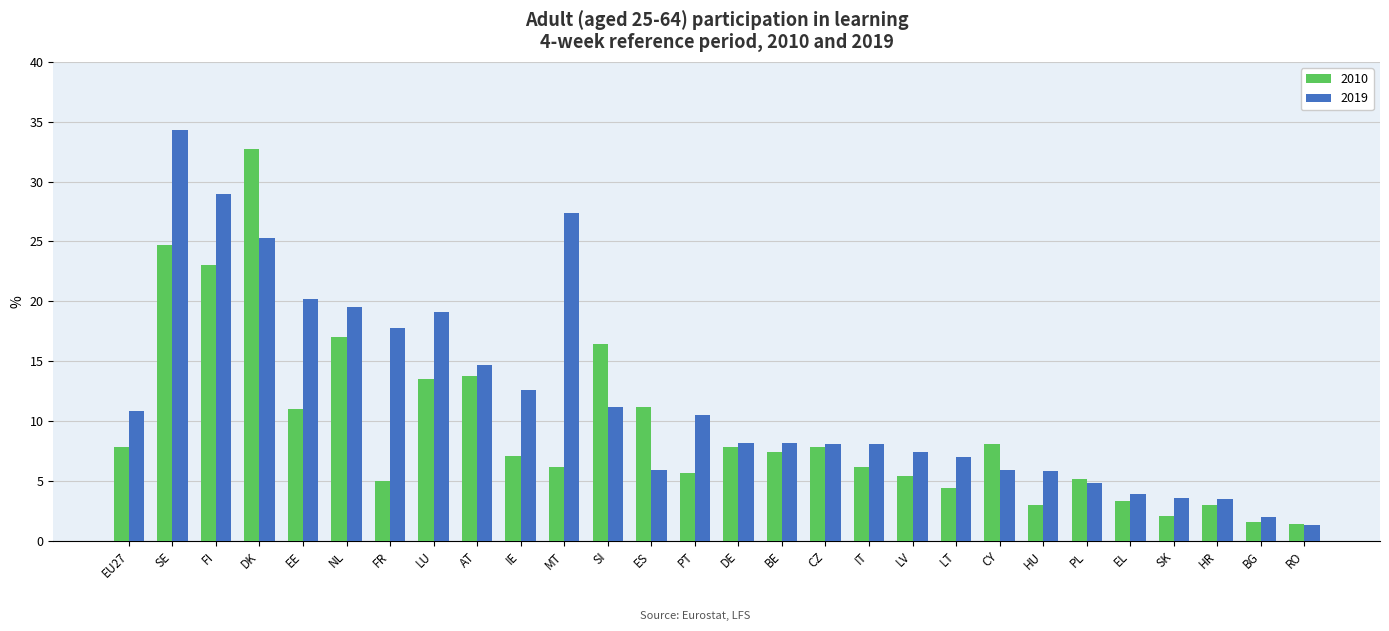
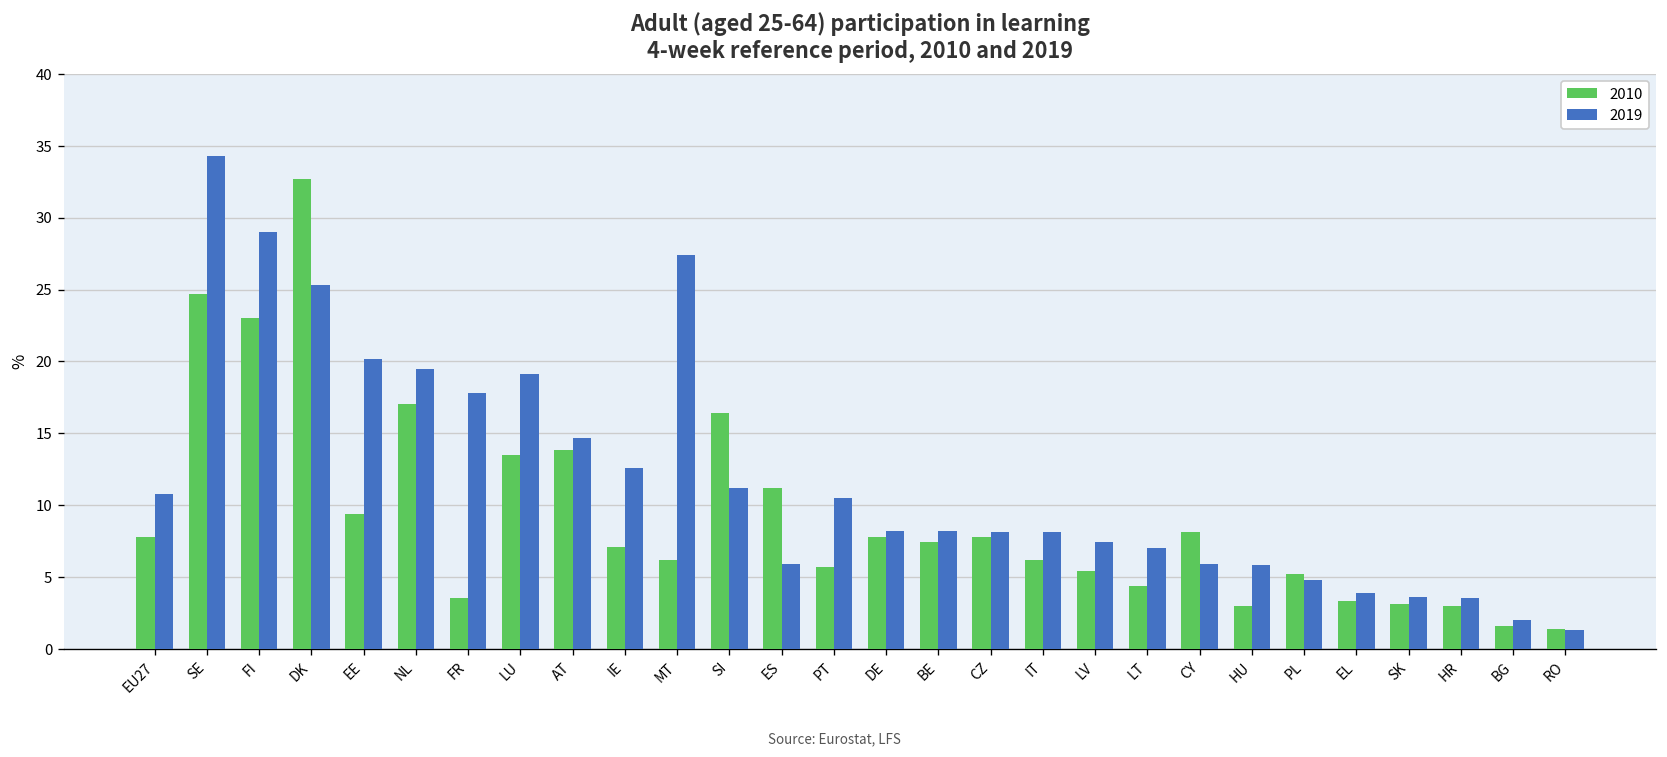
2010, EE: 11.0 -> 9.4
2010, FR: 5.0 -> 3.5
2010, SK: 2.1 -> 3.1
